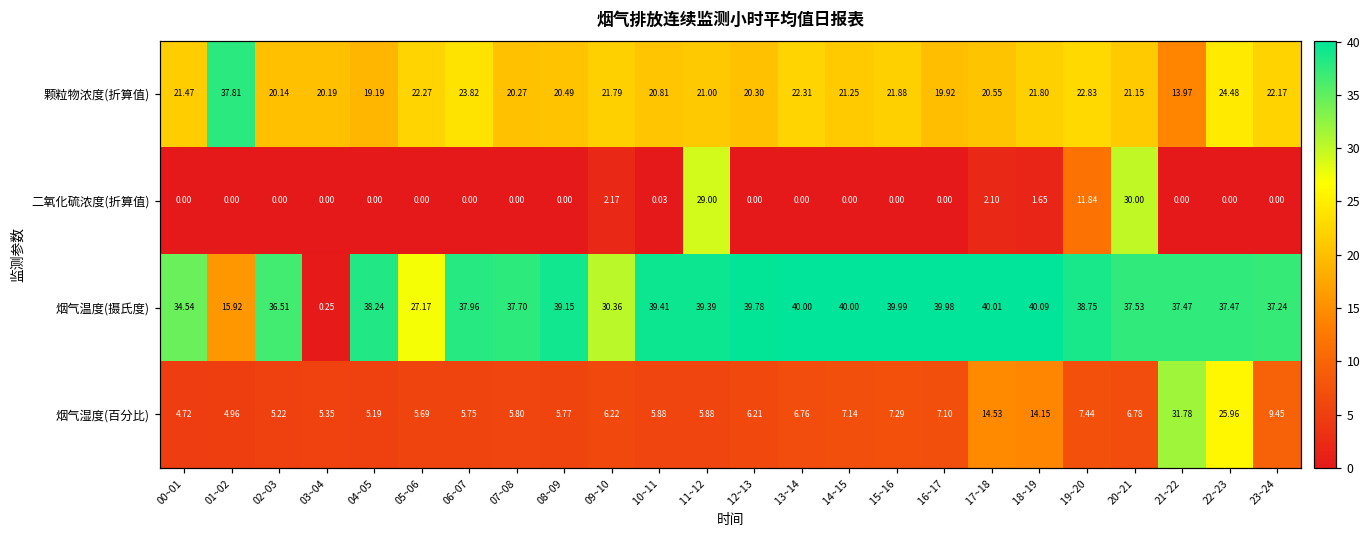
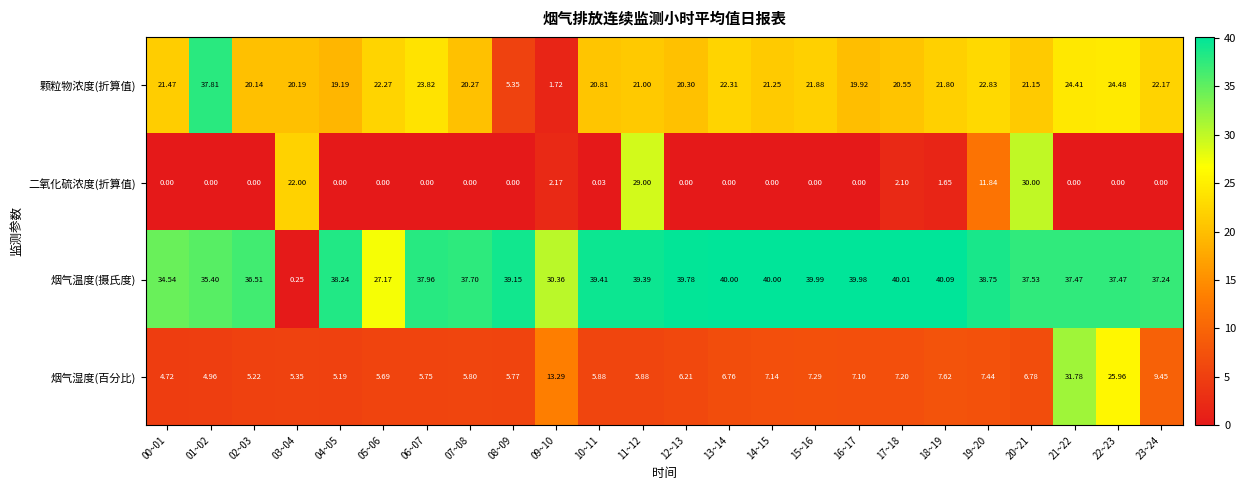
颗粒物浓度(折算值), 08~09: 20.49 -> 5.35
颗粒物浓度(折算值), 09~10: 21.79 -> 1.72
颗粒物浓度(折算值), 21~22: 13.97 -> 24.41
二氧化硫浓度(折算值), 03~04: 0.00 -> 22.00
烟气温度(摄氏度), 01~02: 15.92 -> 35.40
烟气湿度(百分比), 09~10: 6.22 -> 13.29
烟气湿度(百分比), 17~18: 14.53 -> 7.20
烟气湿度(百分比), 18~19: 14.15 -> 7.62
